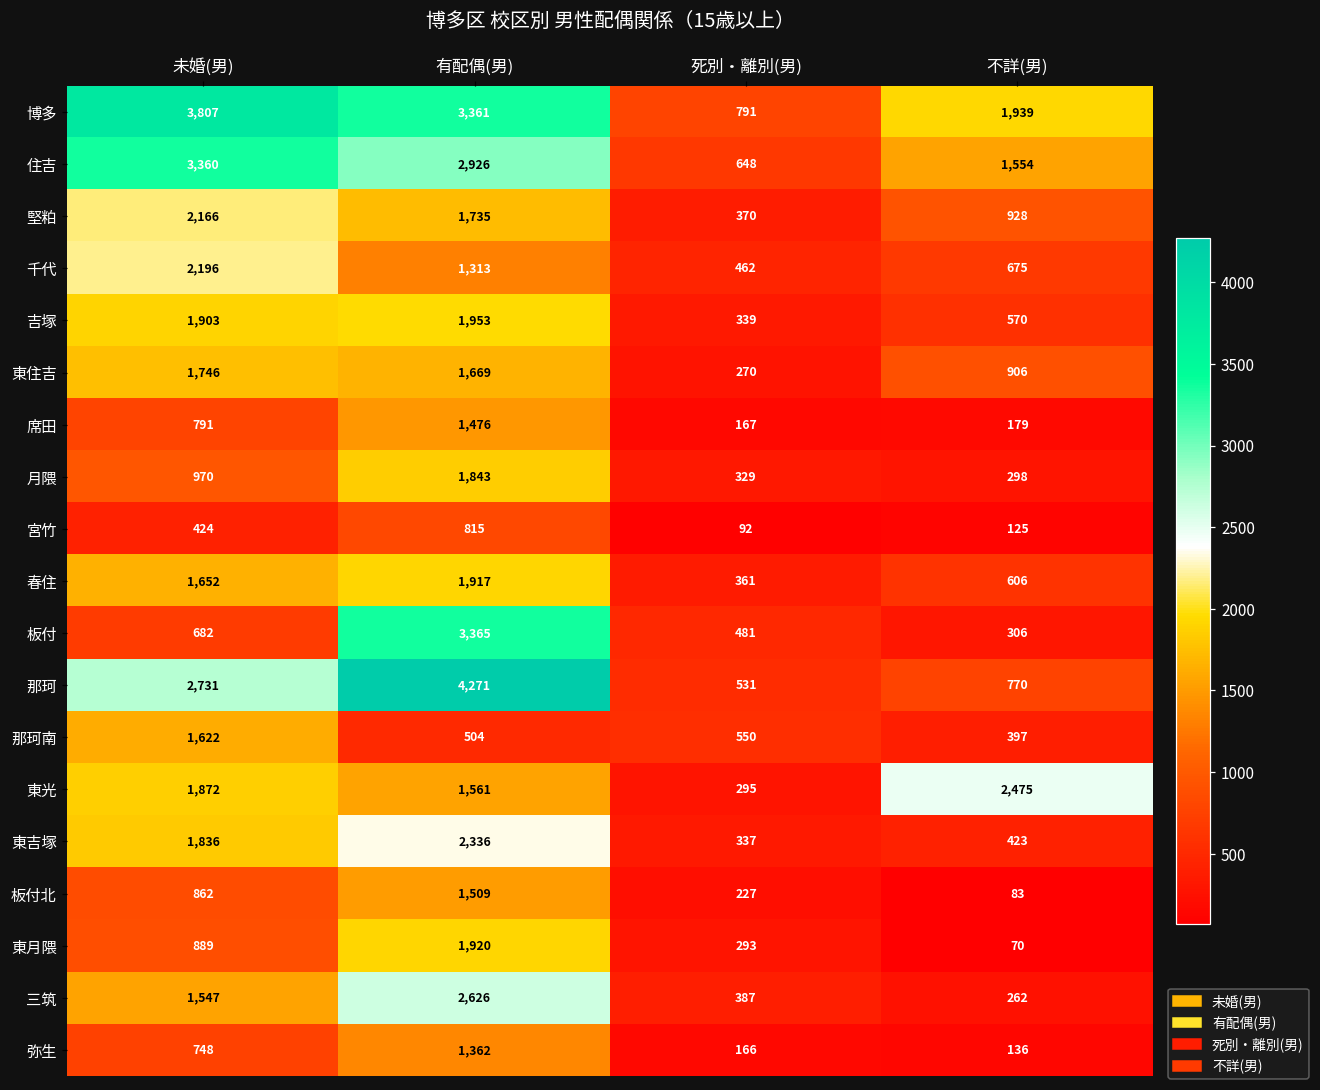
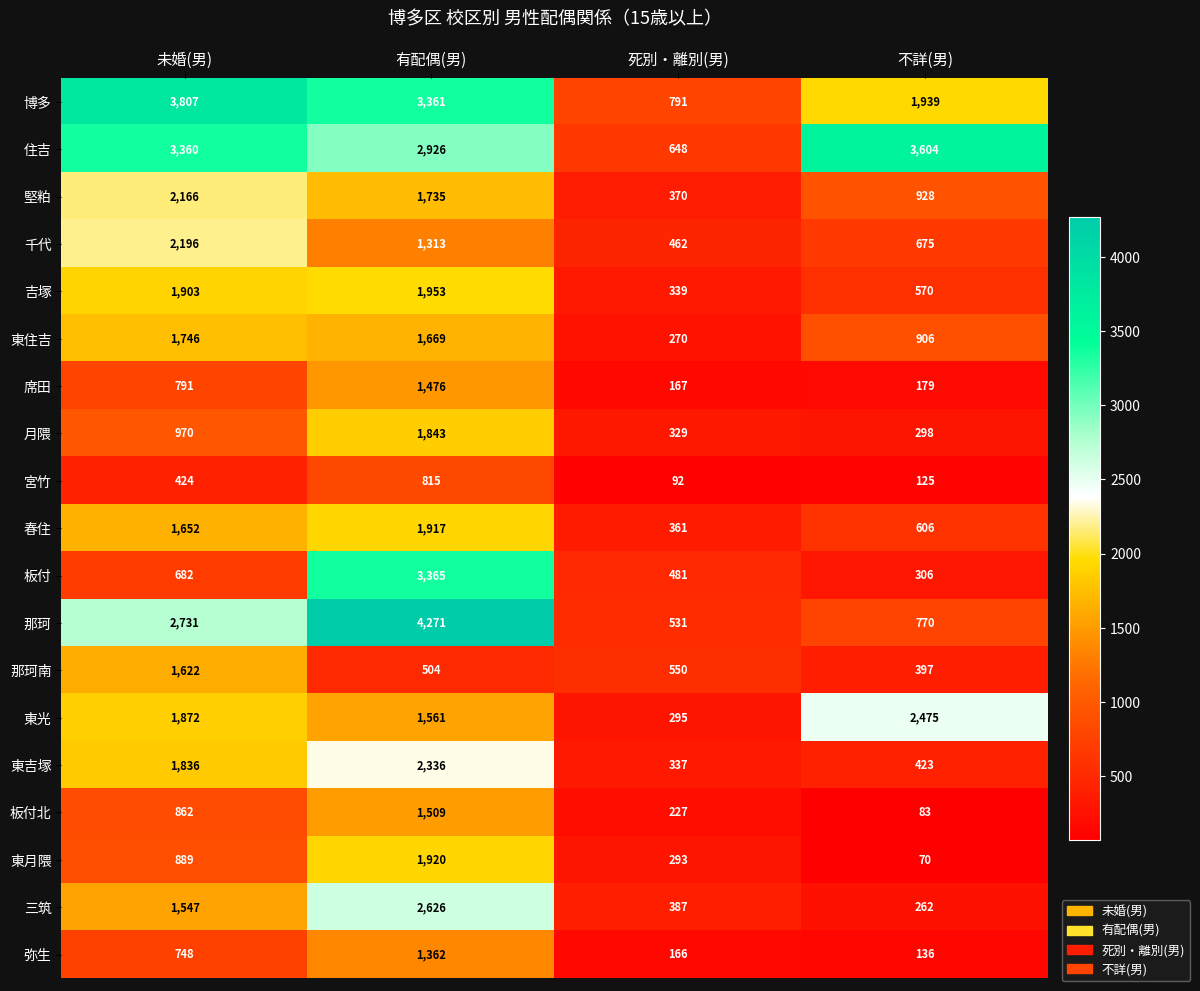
住吉, 不詳(男): 1,554 -> 3,604
